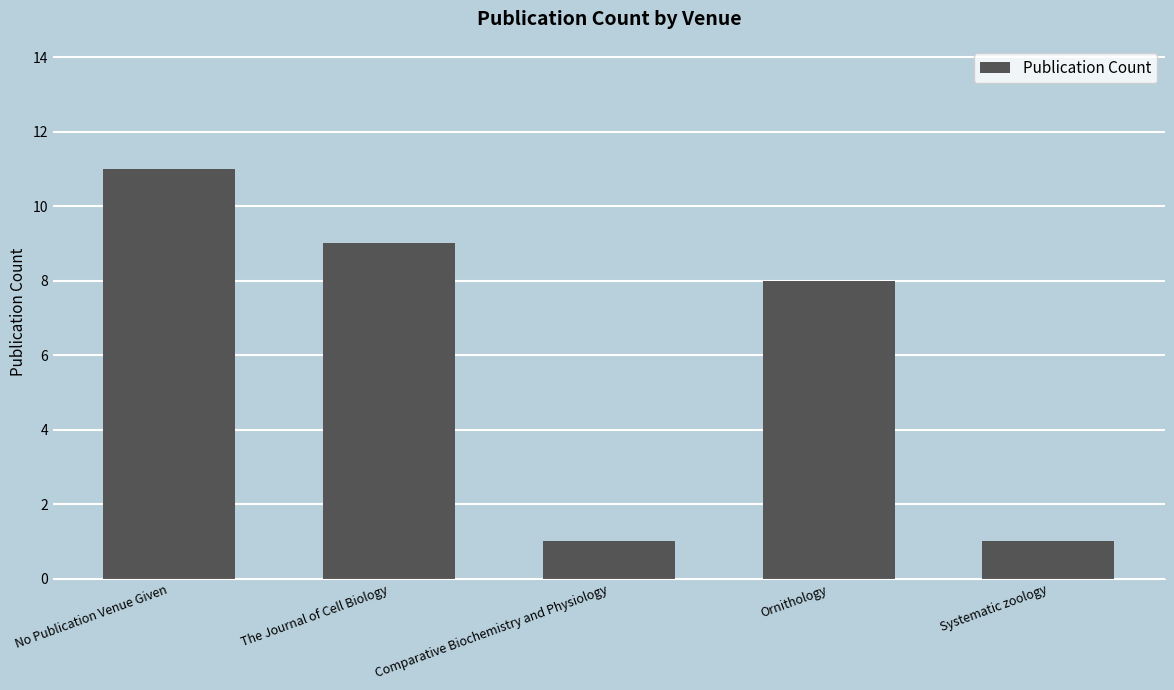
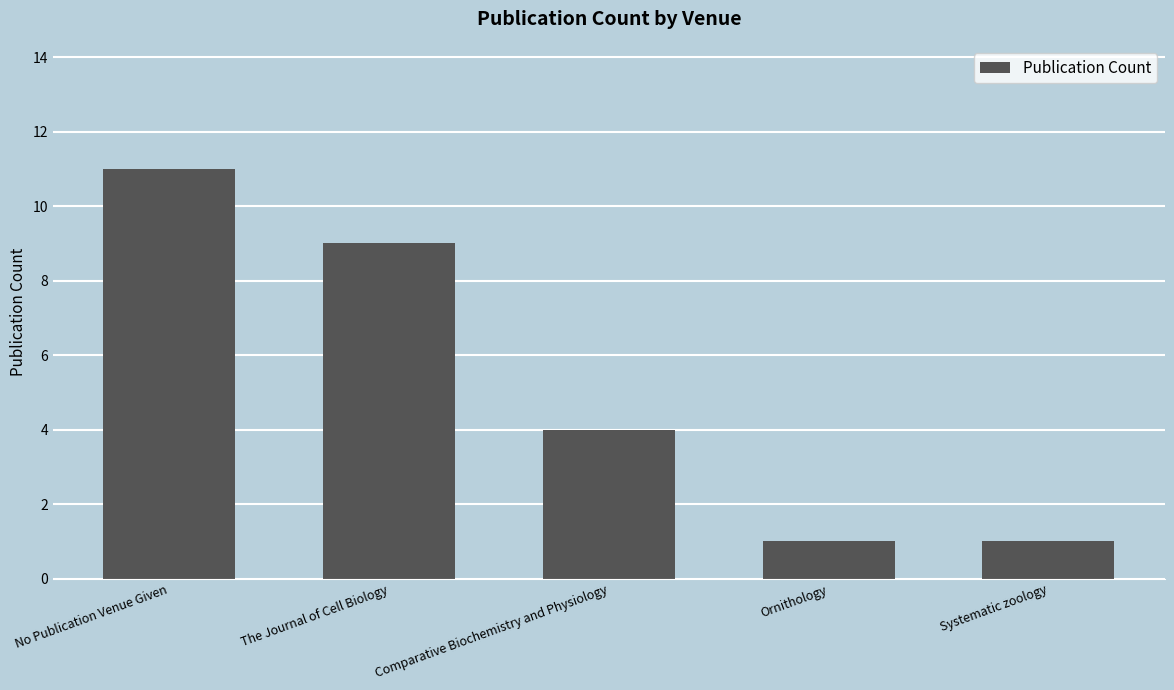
Comparative Biochemistry and Physiology: 1 -> 4
Ornithology: 8 -> 1
